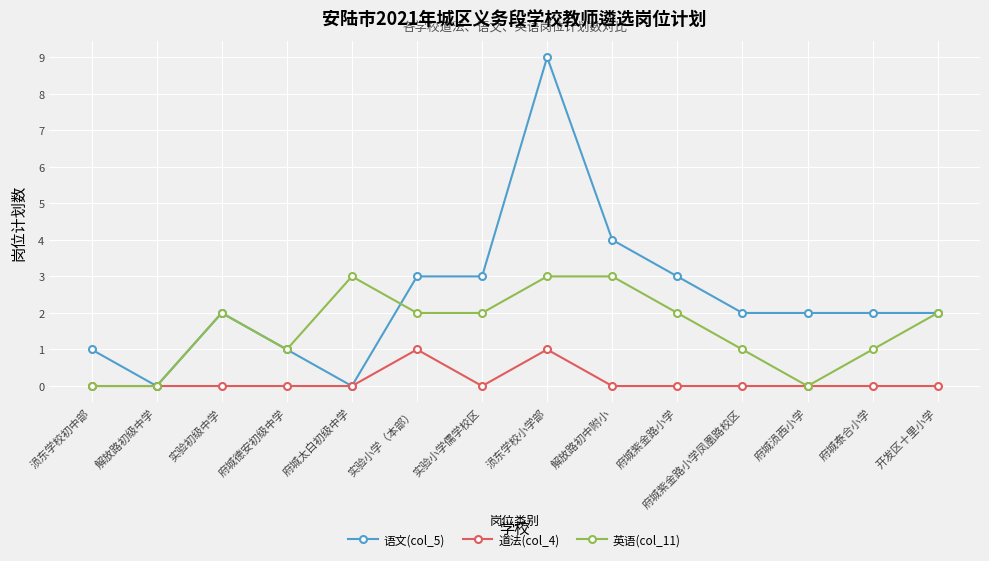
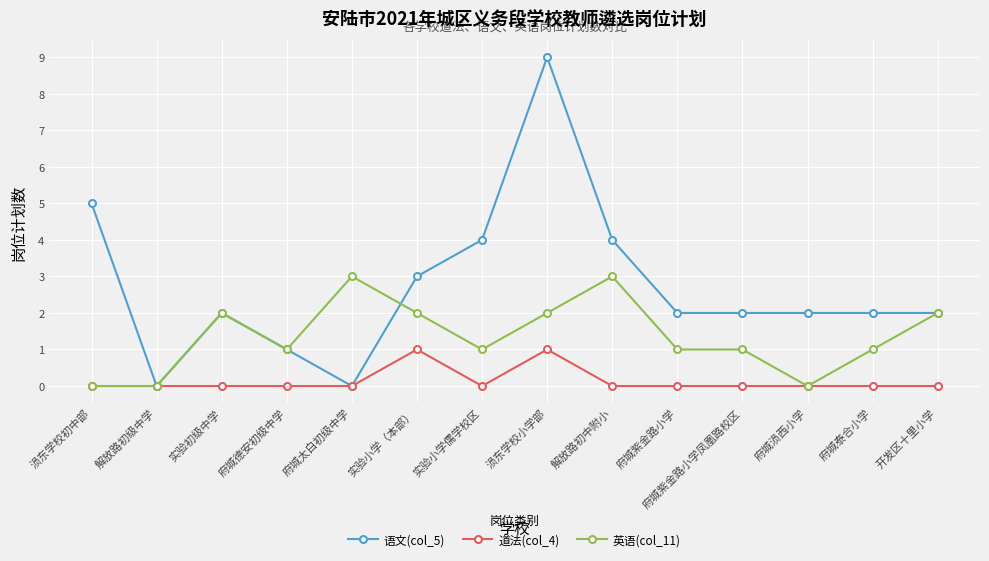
语文(col_5), 涢东学校初中部: 1 -> 5
语文(col_5), 实验小学儒学校区: 3 -> 4
英语(col_11), 实验小学儒学校区: 2 -> 1
英语(col_11), 涢东学校小学部: 3 -> 2
语文(col_5), 府城紫金路小学: 3 -> 2
英语(col_11), 府城紫金路小学: 2 -> 1
